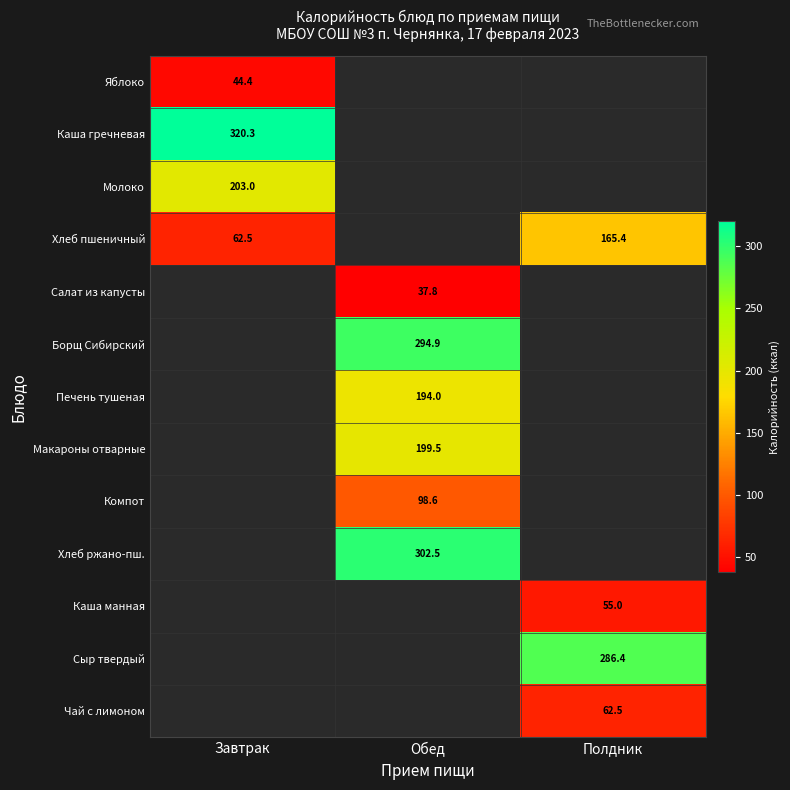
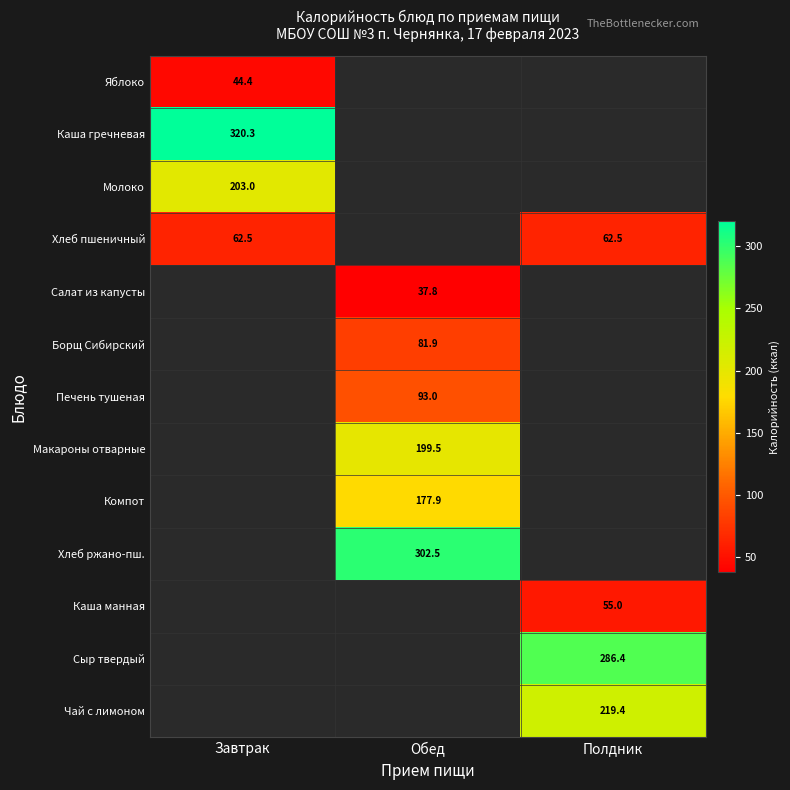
Хлеб пшеничный, Полдник: 165.4 -> 62.5
Борщ Сибирский, Обед: 294.9 -> 81.9
Печень тушеная, Обед: 194.0 -> 93.0
Компот, Обед: 98.6 -> 177.9
Чай с лимоном, Полдник: 62.5 -> 219.4
